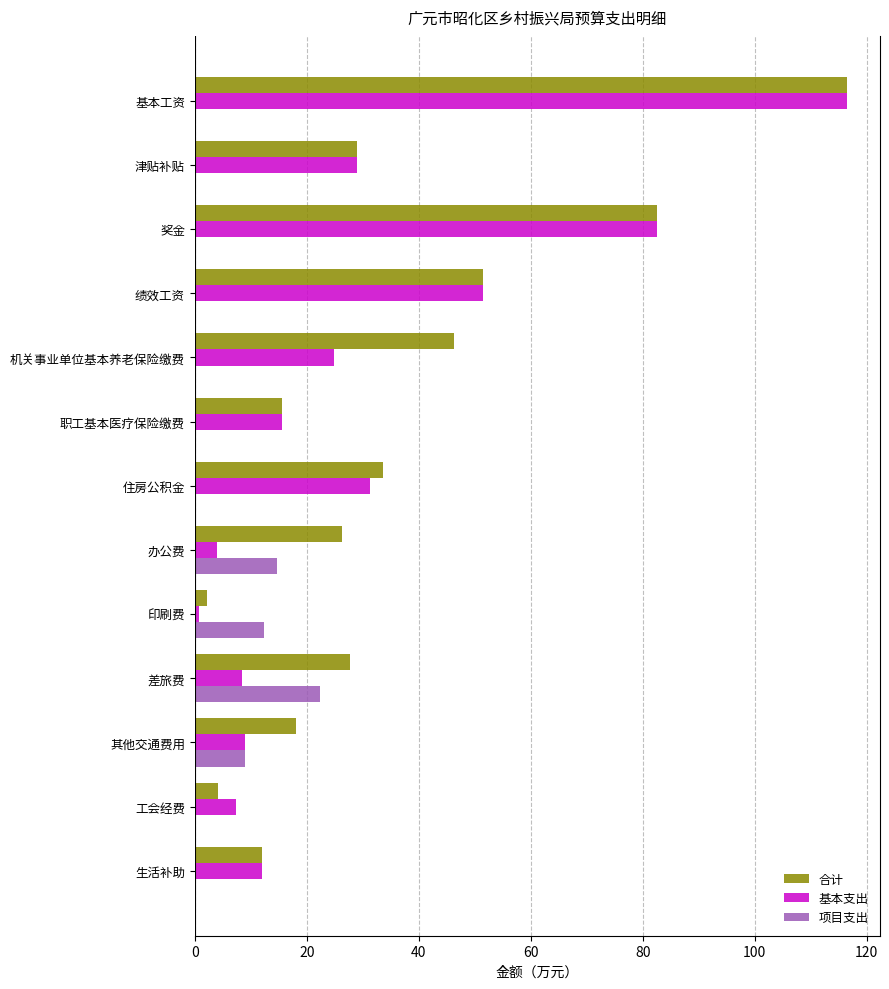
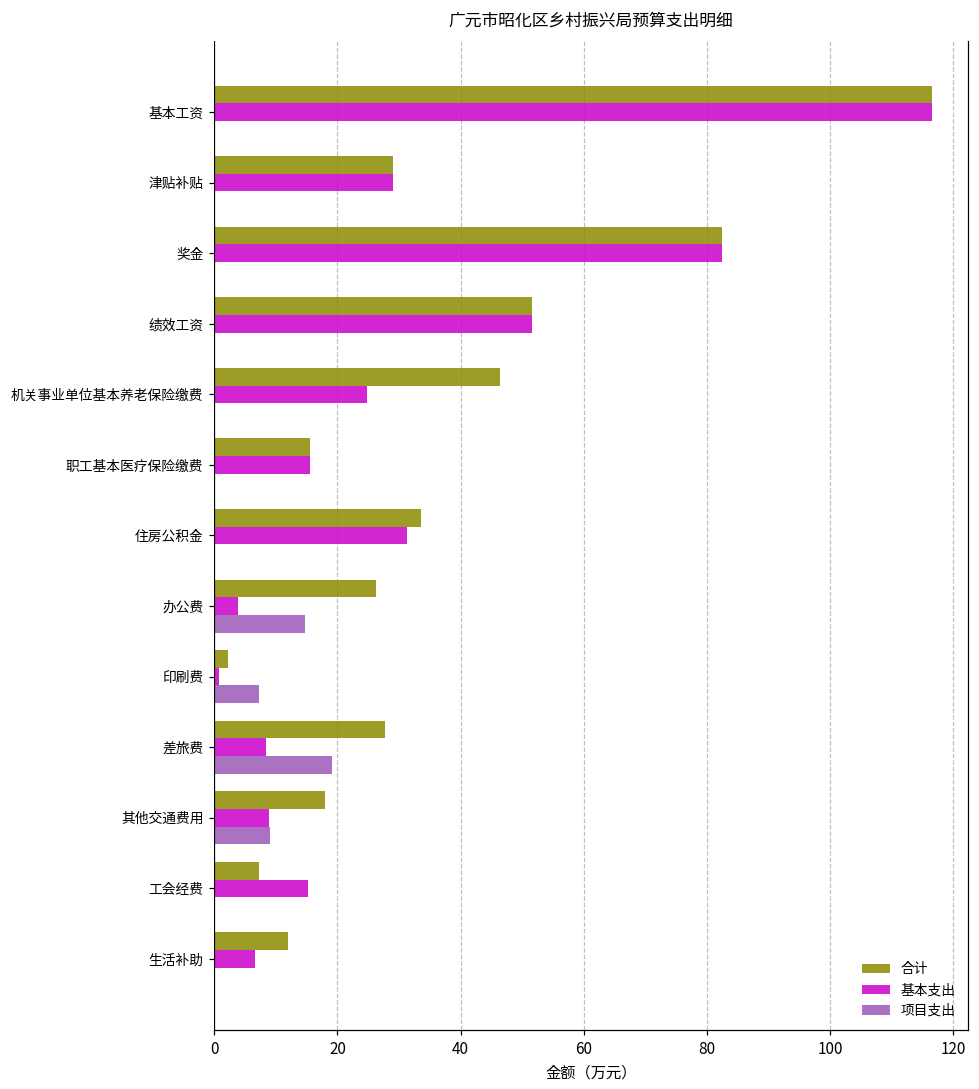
项目支出, 印刷费: 12 -> 7
项目支出, 差旅费: 22 -> 19
合计, 工会经费: 4 -> 7
基本支出, 工会经费: 7 -> 15
基本支出, 生活补助: 12 -> 7
